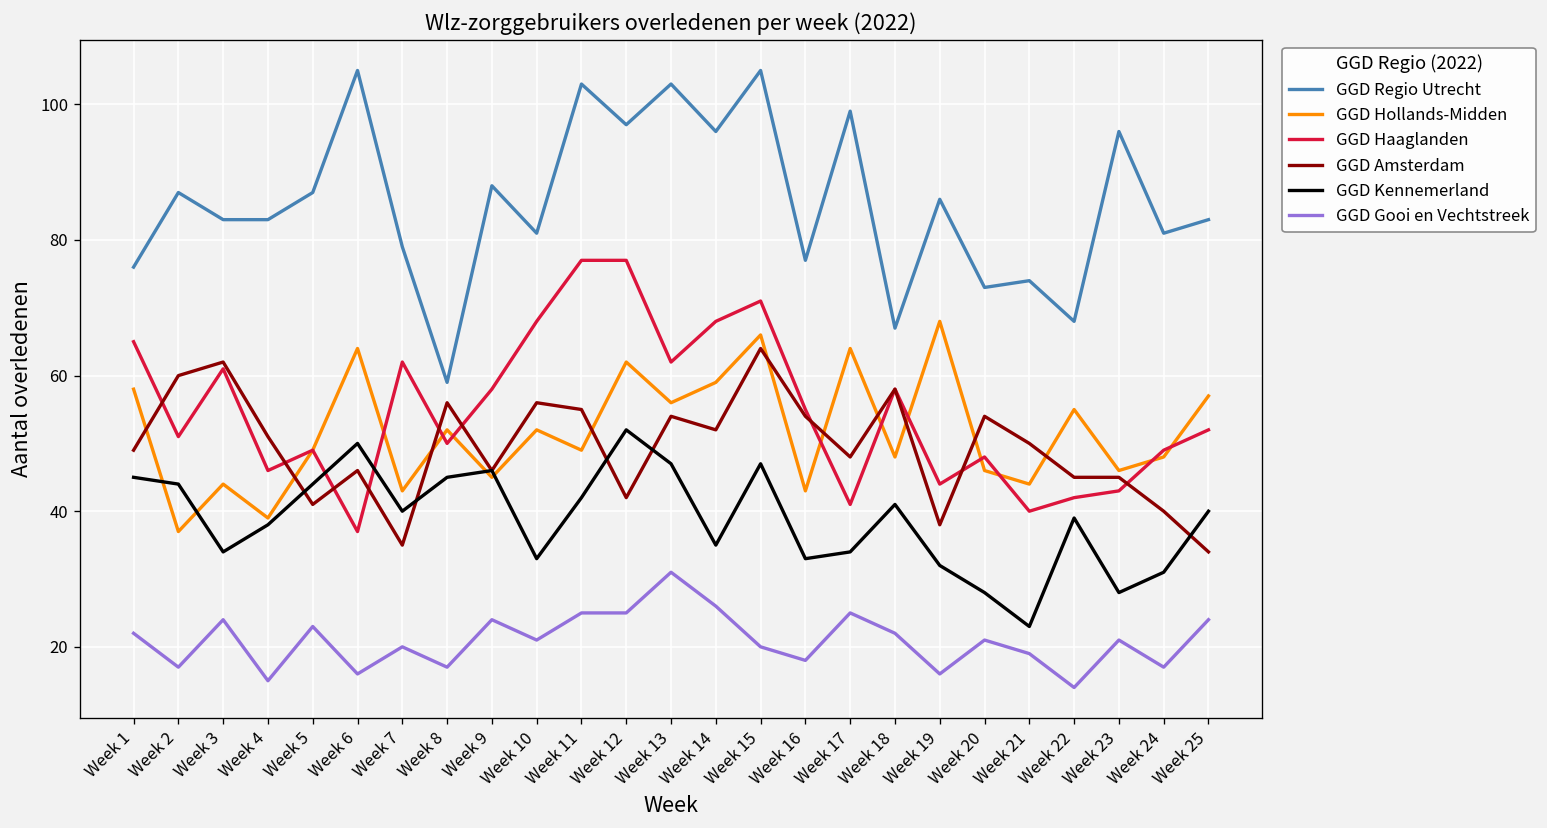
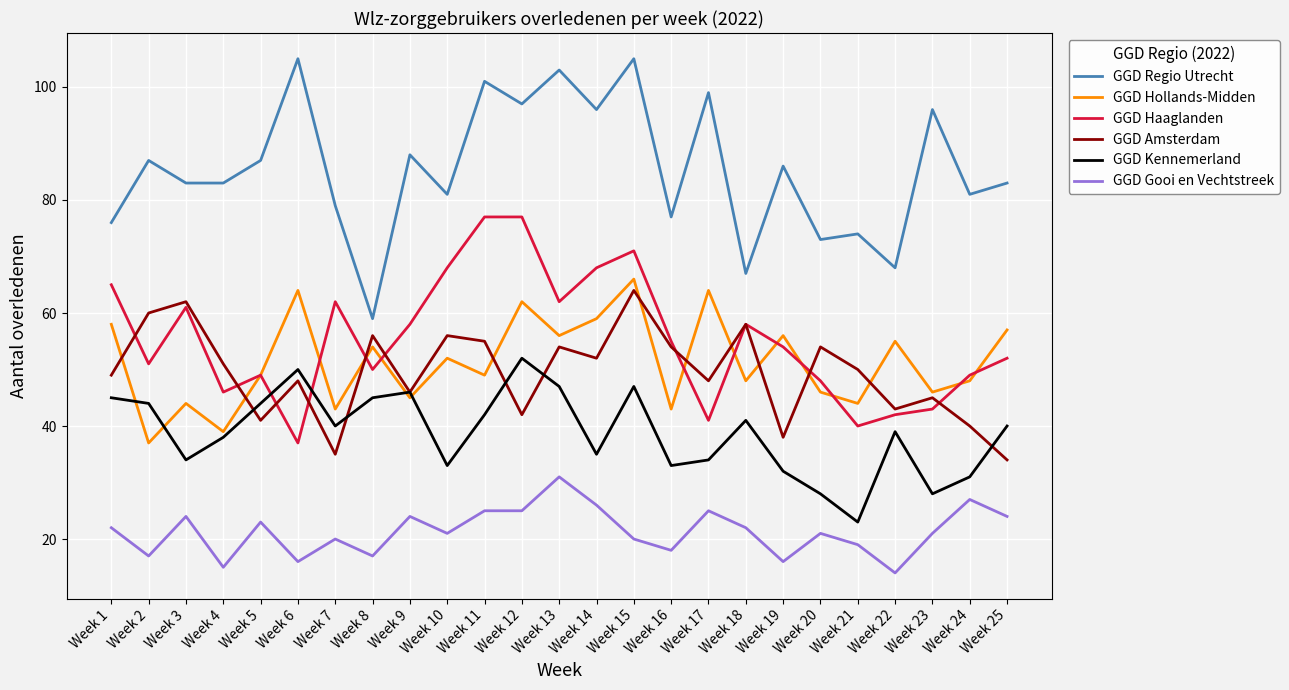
GGD Amsterdam, Week 6: 46 -> 48
GGD Hollands-Midden, Week 8: 52 -> 54
GGD Regio Utrecht, Week 11: 103 -> 101
GGD Hollands-Midden, Week 19: 68 -> 56
GGD Haaglanden, Week 19: 44 -> 54
GGD Amsterdam, Week 22: 45 -> 43
GGD Gooi en Vechtstreek, Week 24: 17 -> 27
